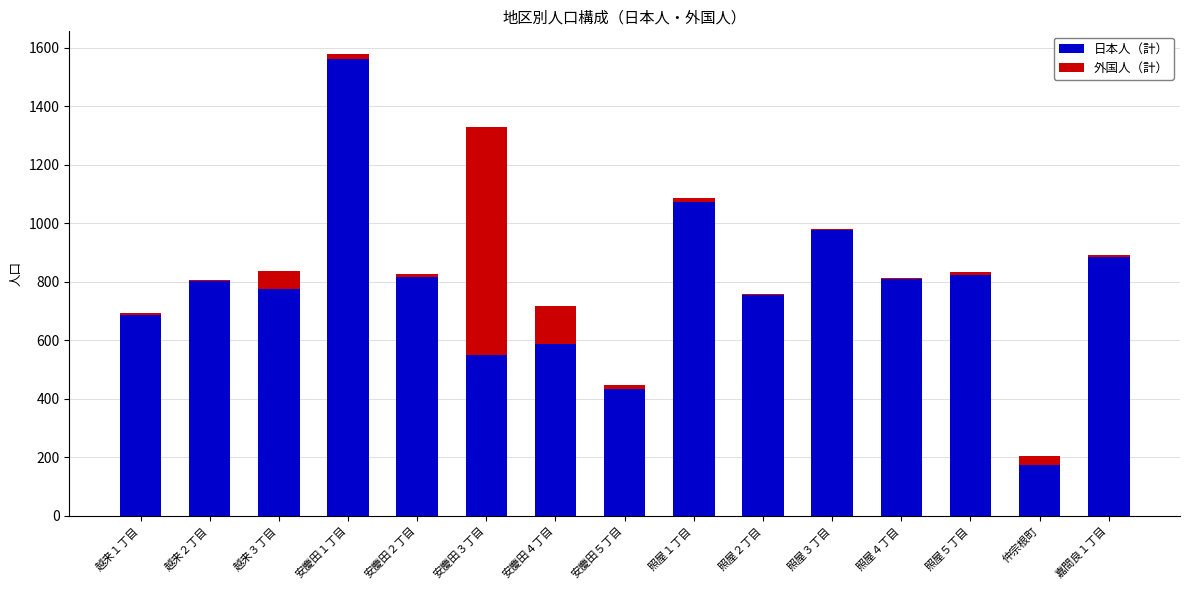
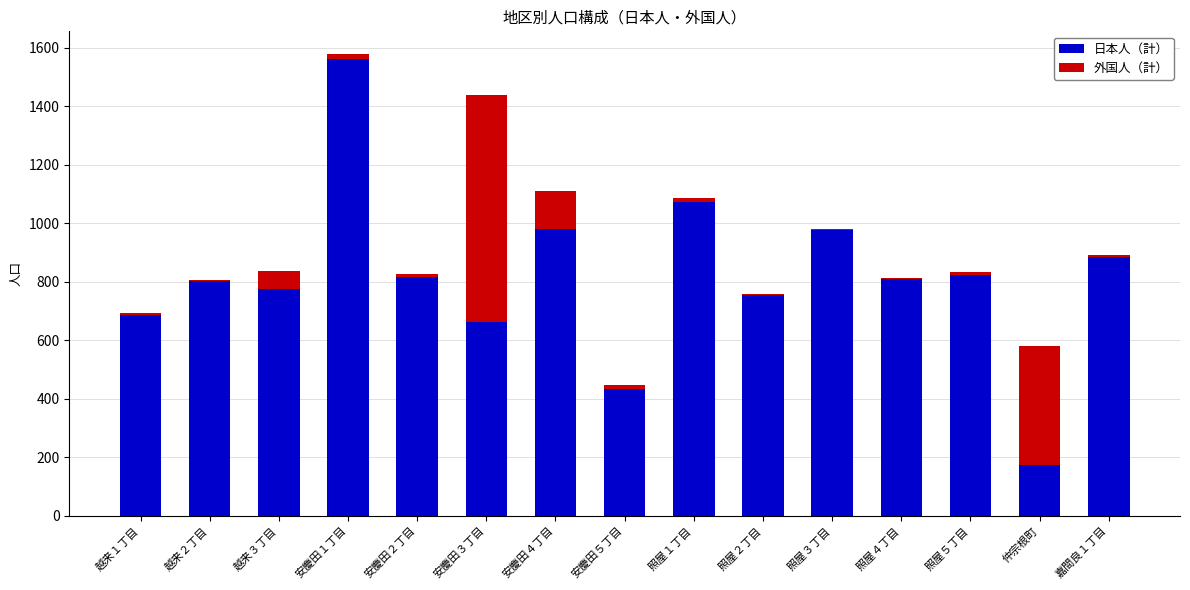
日本人（計）, 安慶田３丁目: 550 -> 660
日本人（計）, 安慶田４丁目: 590 -> 980
外国人（計）, 仲宗根町: 30 -> 410
